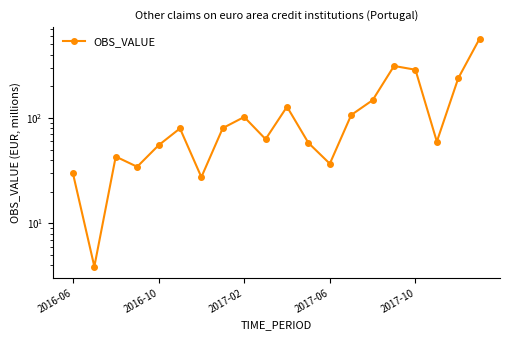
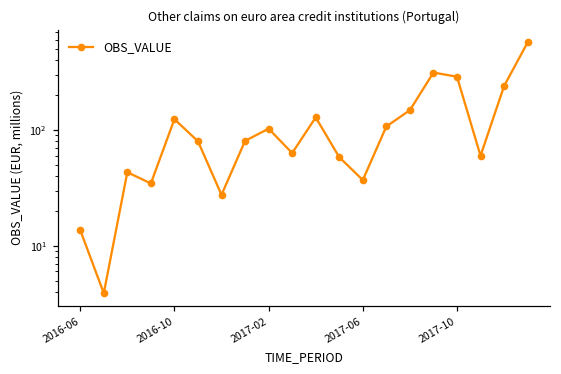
2016-06: 30 -> 14
2016-10: 60 -> 120
